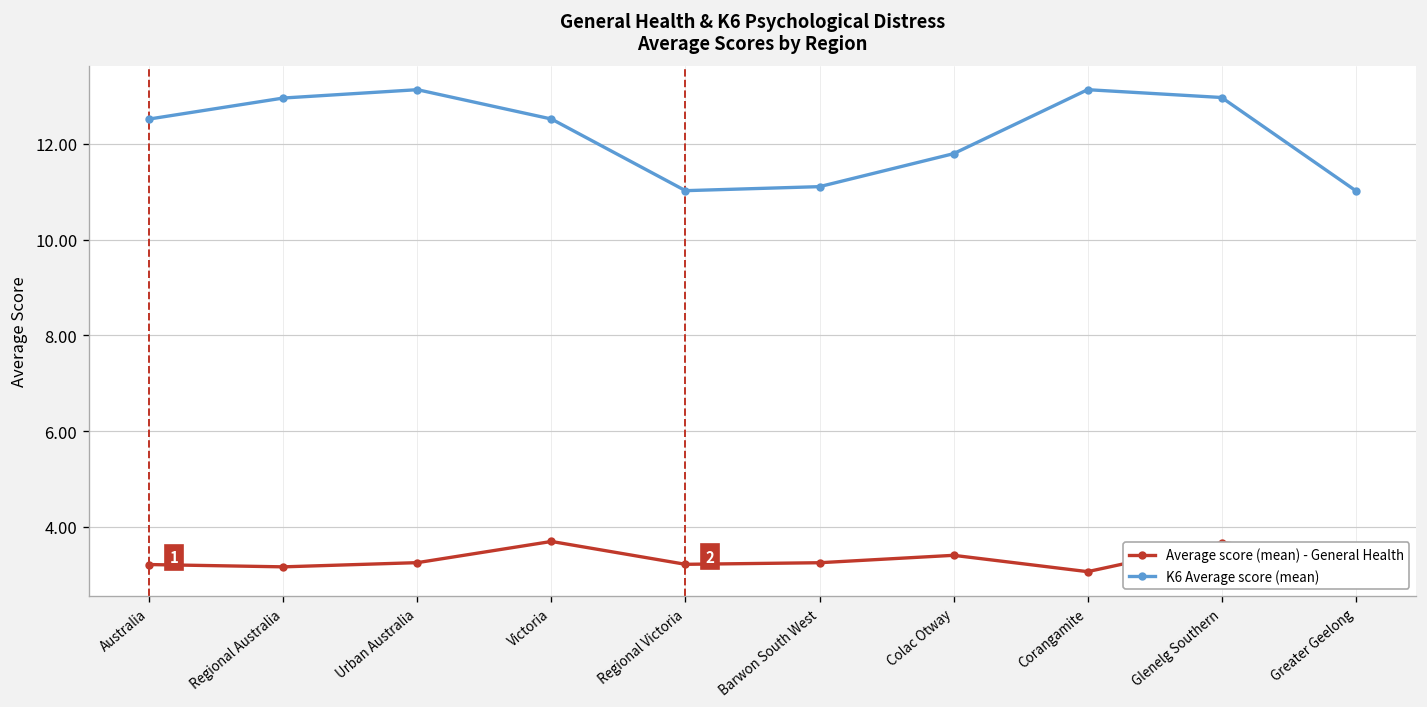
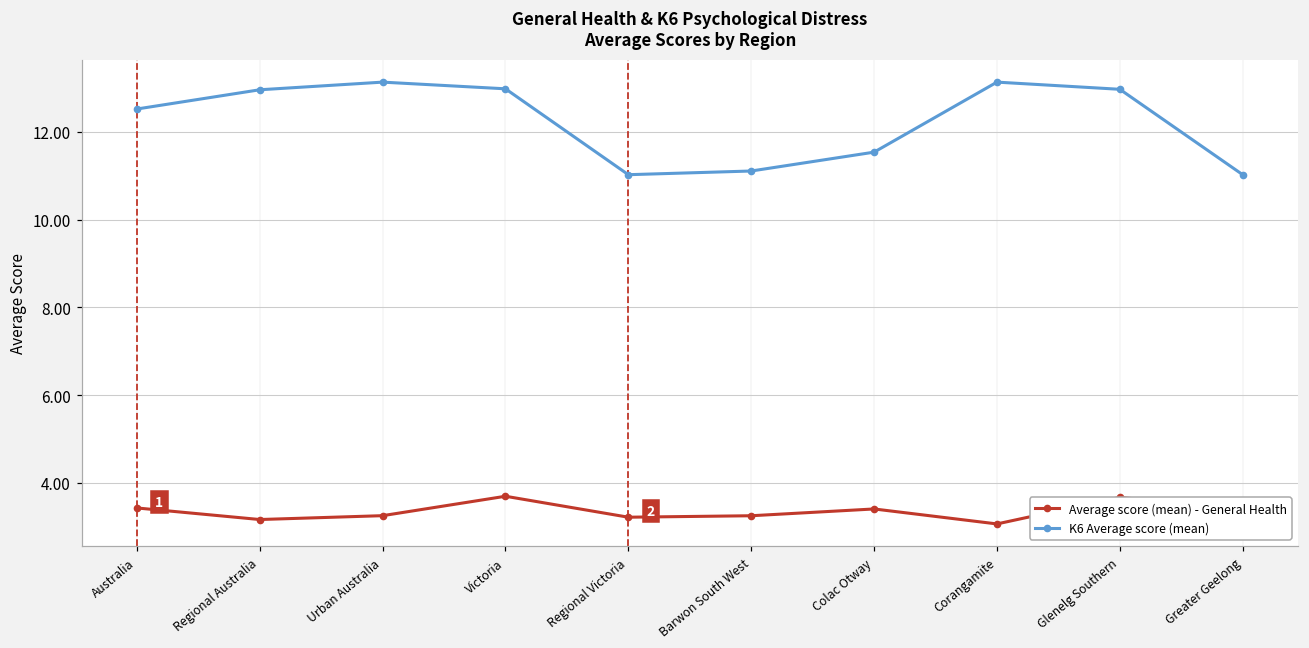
Average score (mean) - General Health, Australia: 3.2 -> 3.4
K6 Average score (mean), Victoria: 12.5 -> 13.0
K6 Average score (mean), Colac Otway: 11.8 -> 11.5
